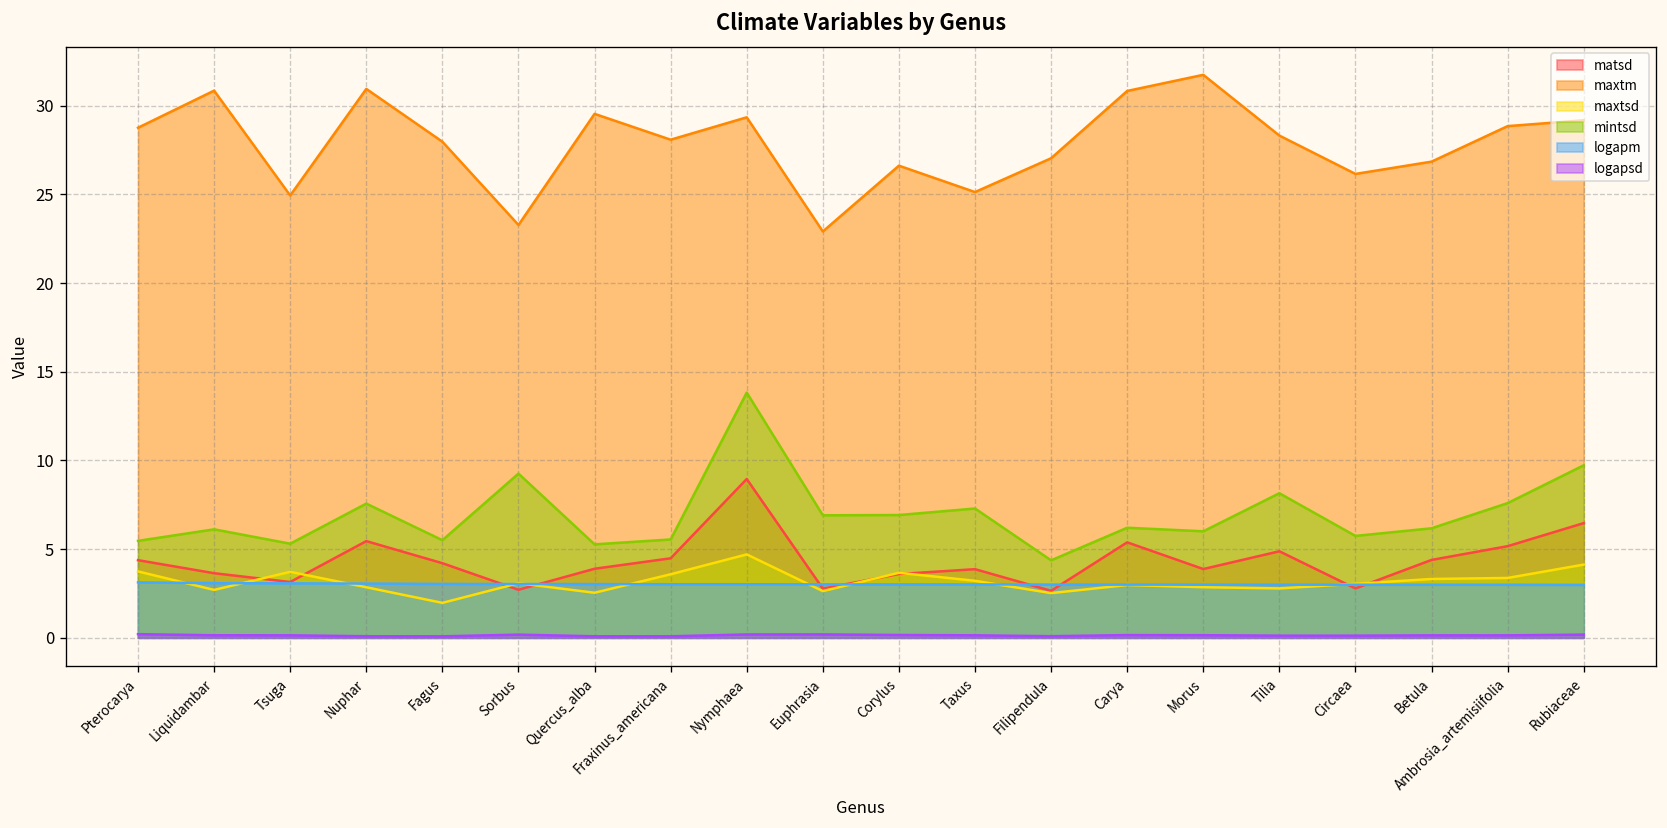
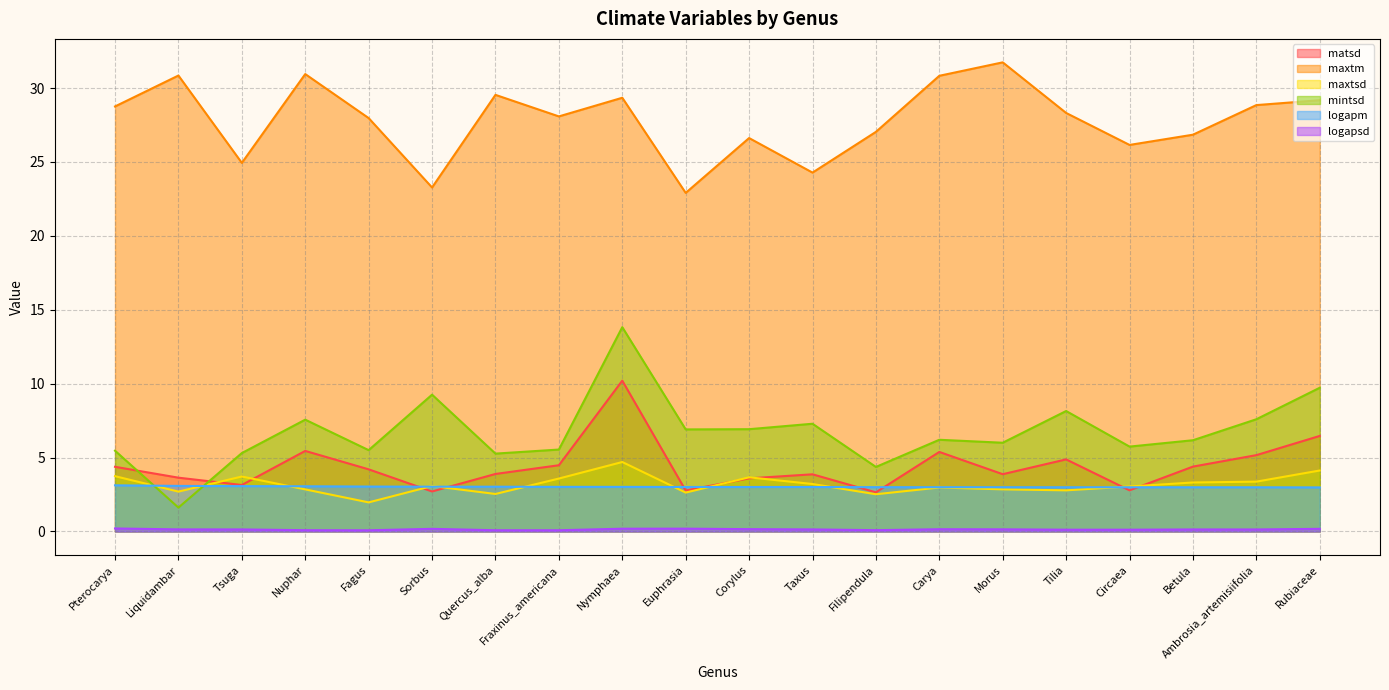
mintsd, Liquidambar: 6.1 -> 1.6
matsd, Nymphaea: 9.0 -> 10.2
maxtm, Taxus: 25.1 -> 24.3
